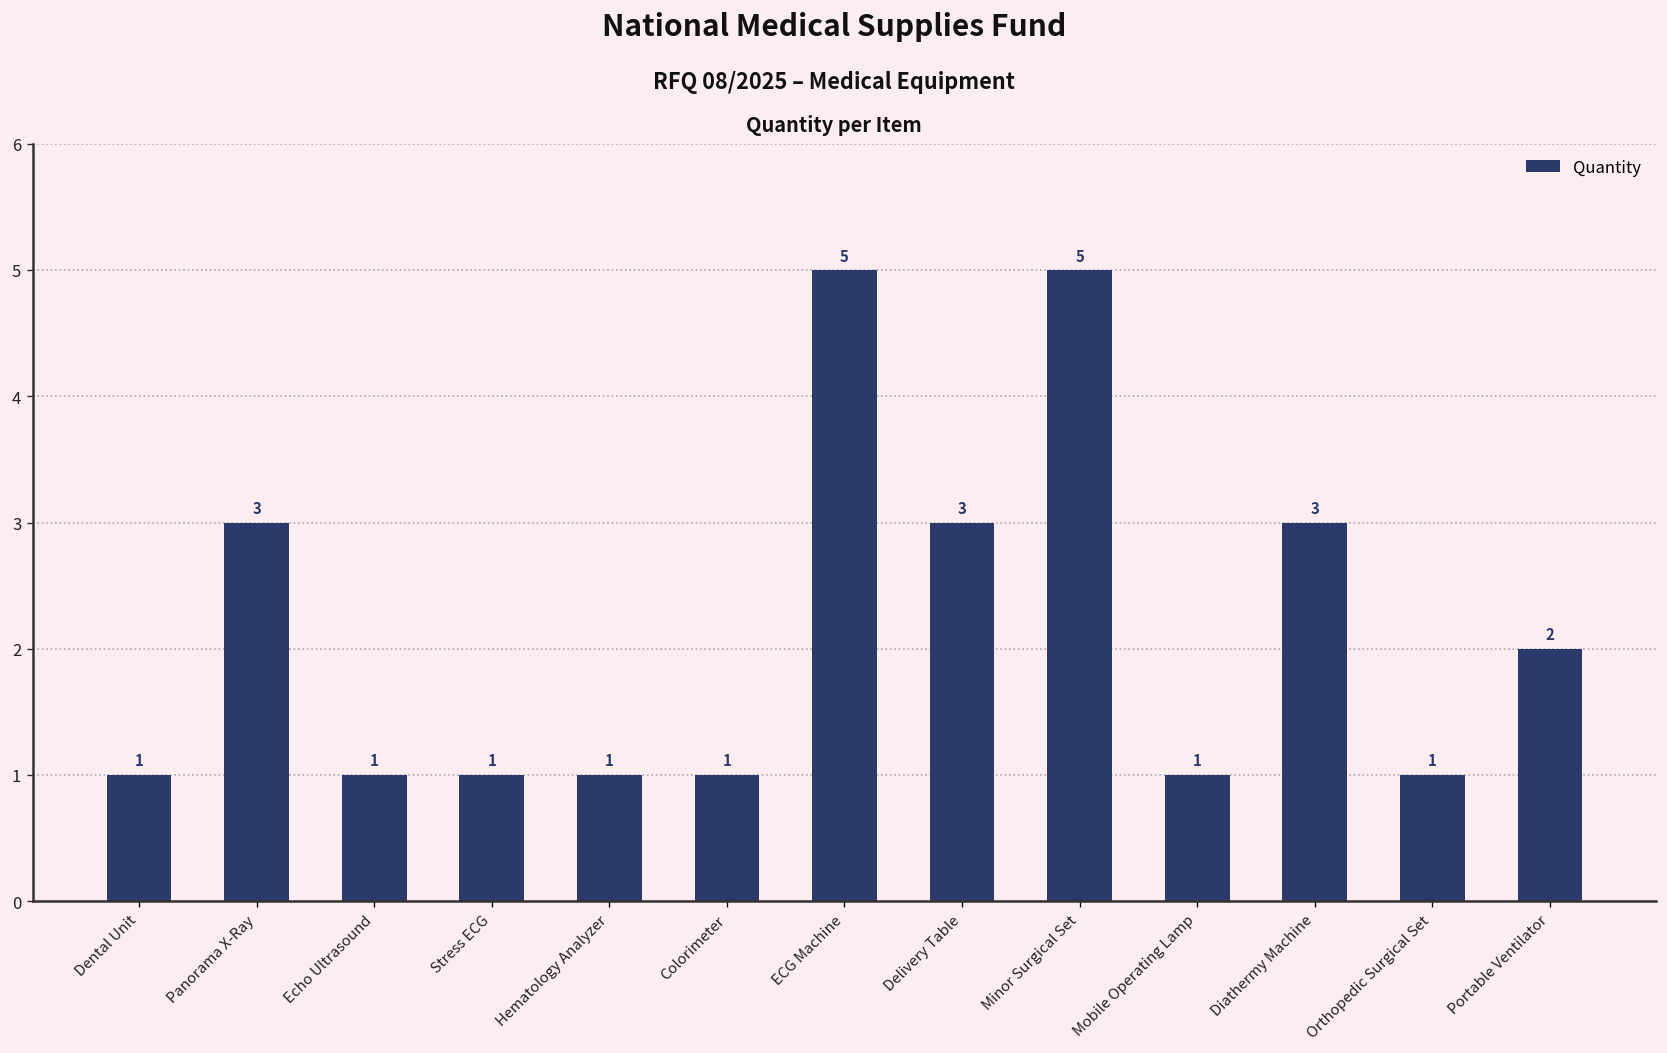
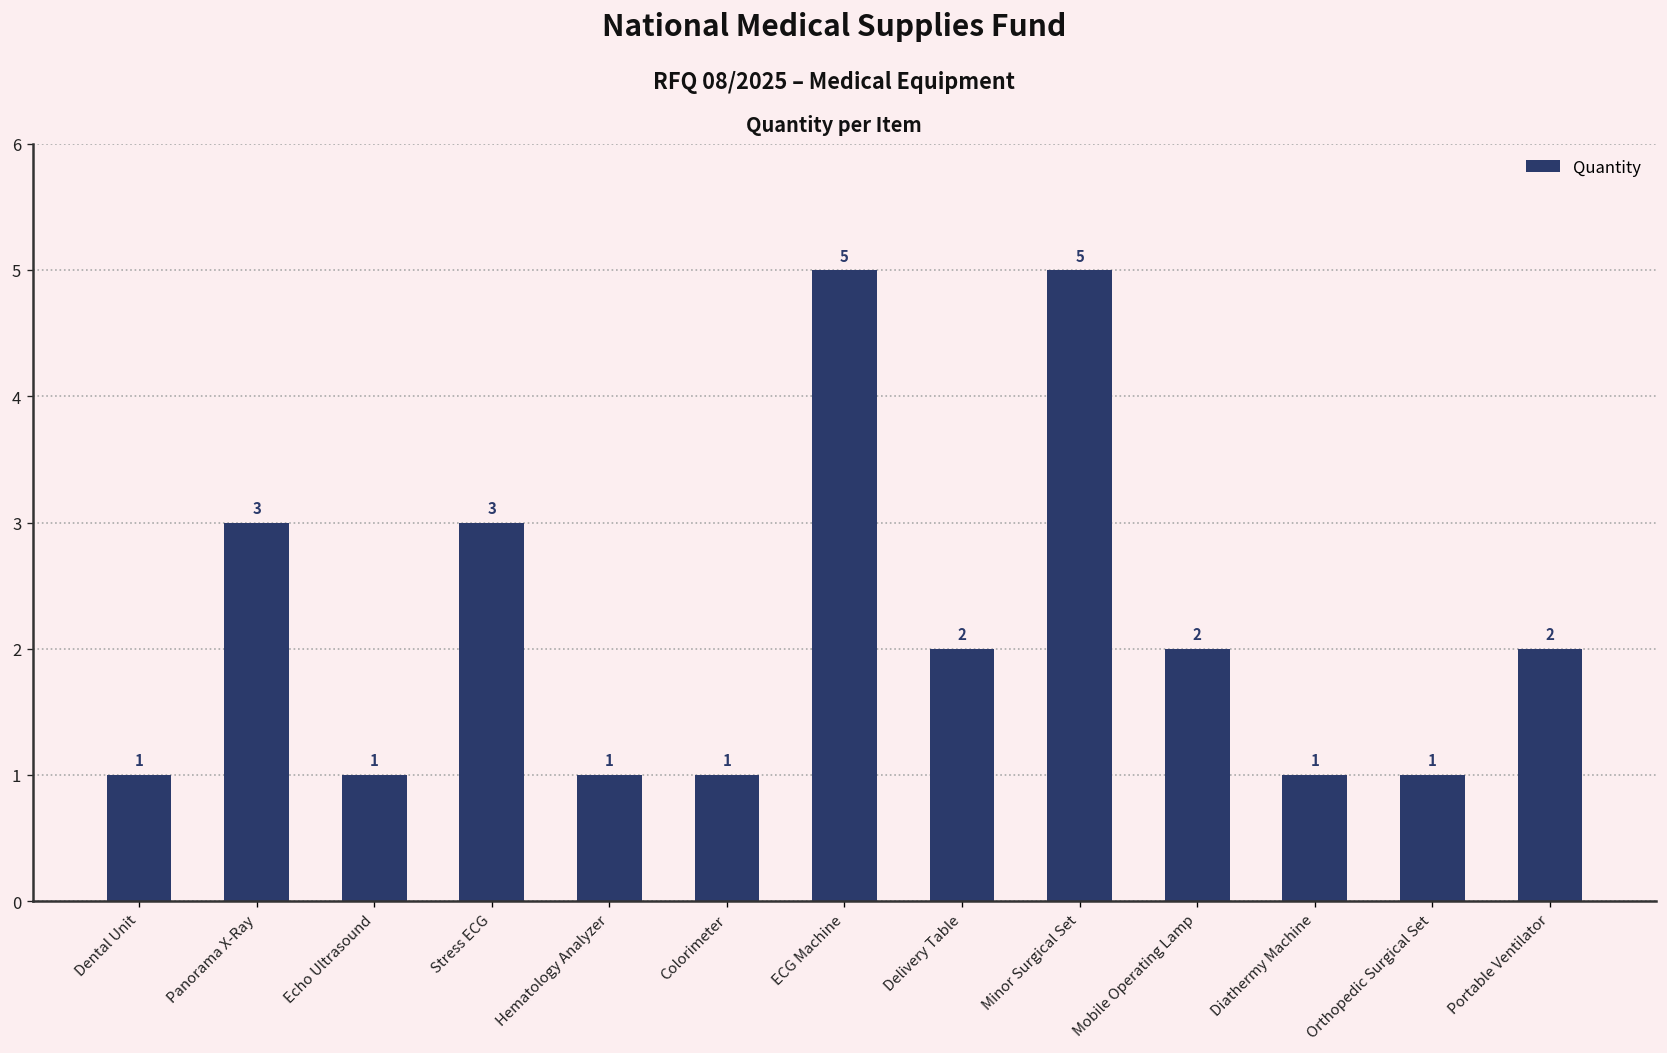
Stress ECG: 1 -> 3
Delivery Table: 3 -> 2
Mobile Operating Lamp: 1 -> 2
Diathermy Machine: 3 -> 1
